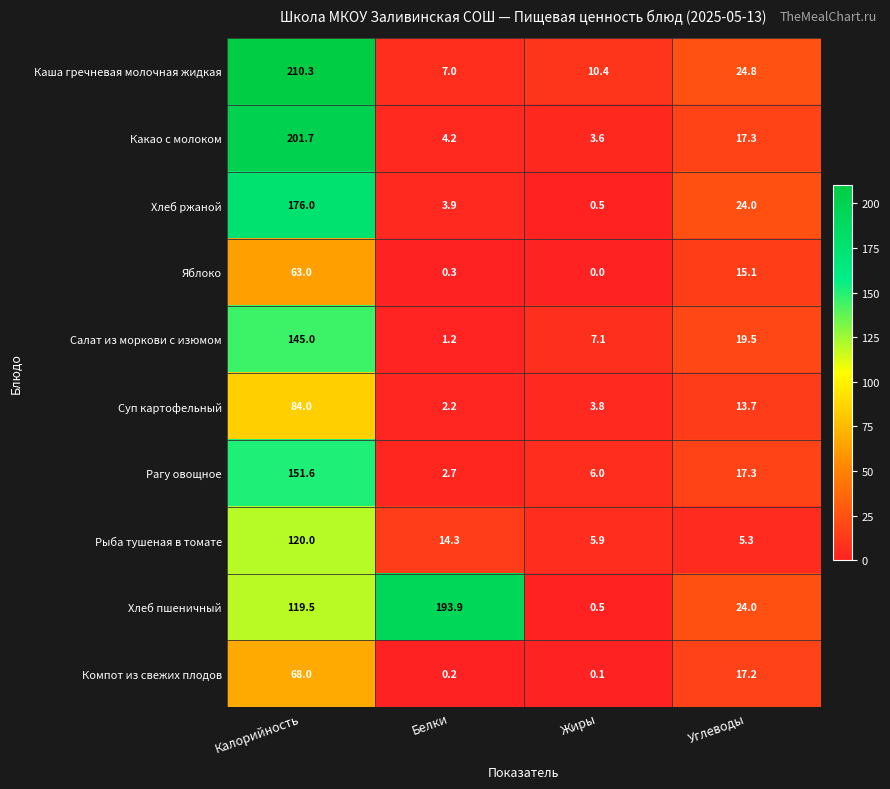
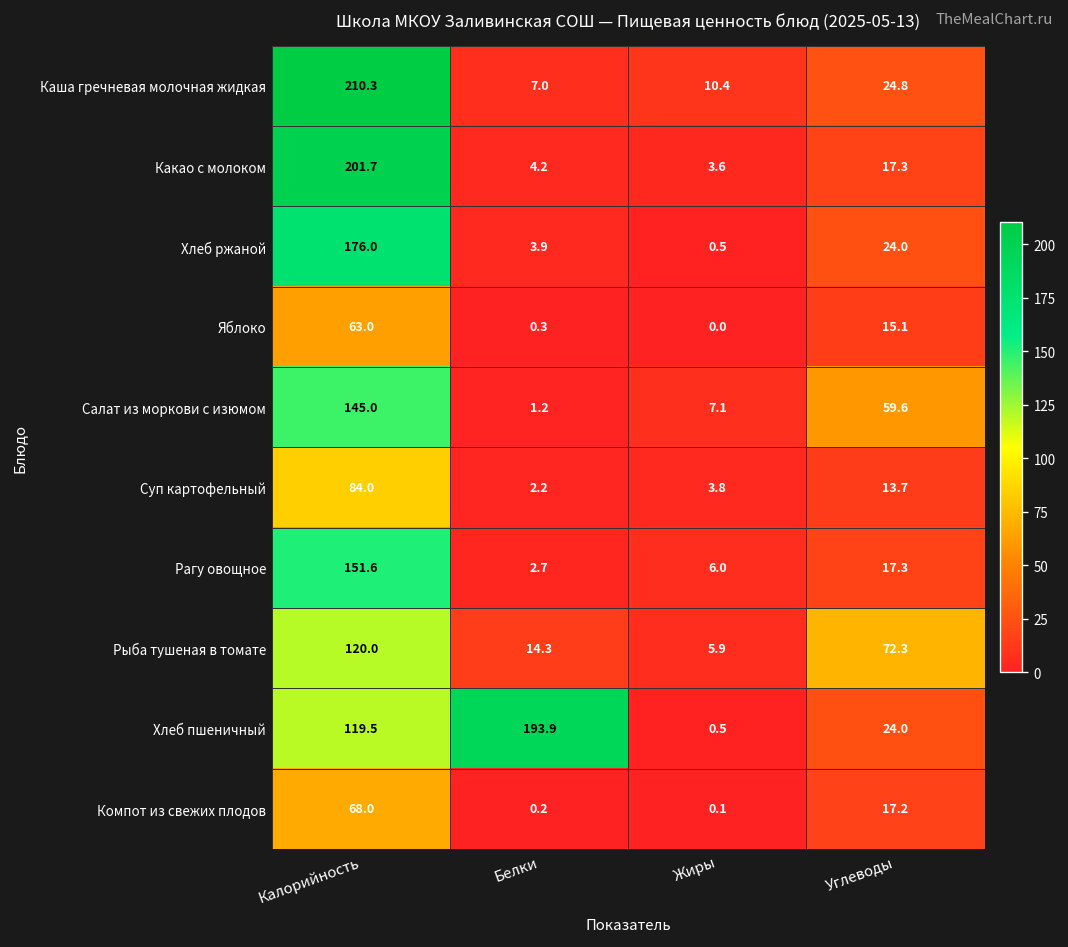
Салат из моркови с изюмом, Углеводы: 19.5 -> 59.6
Рыба тушеная в томате, Углеводы: 5.3 -> 72.3
